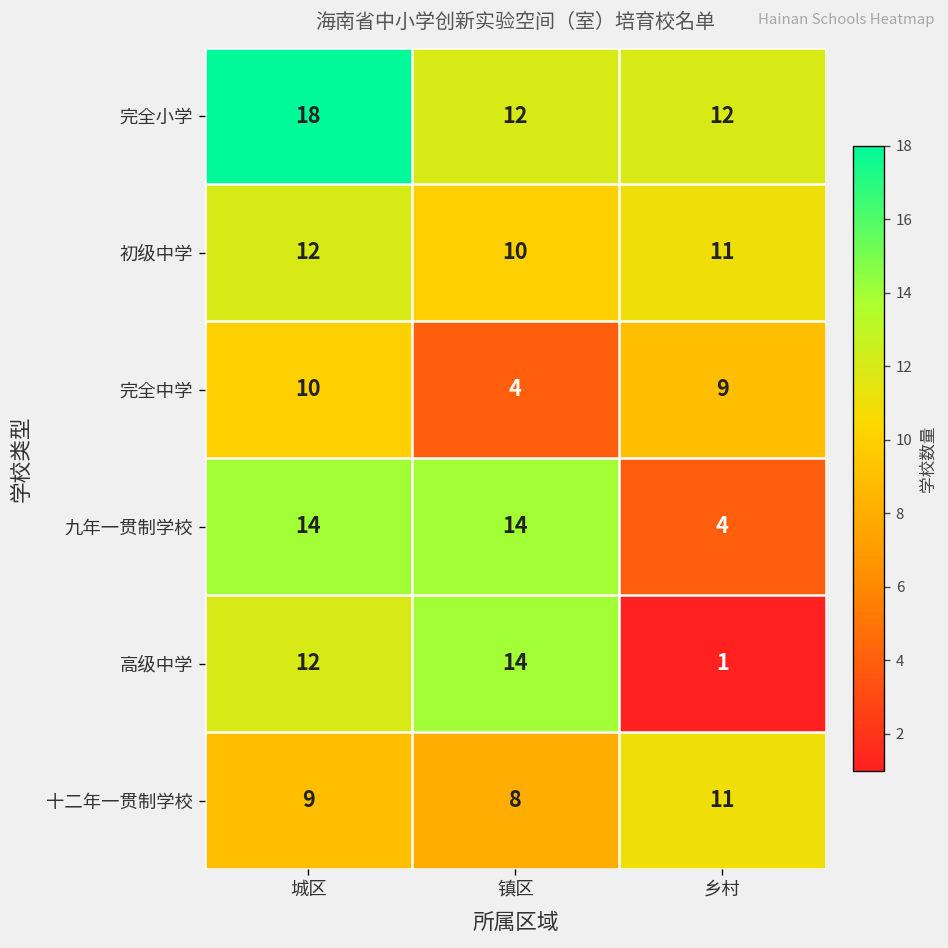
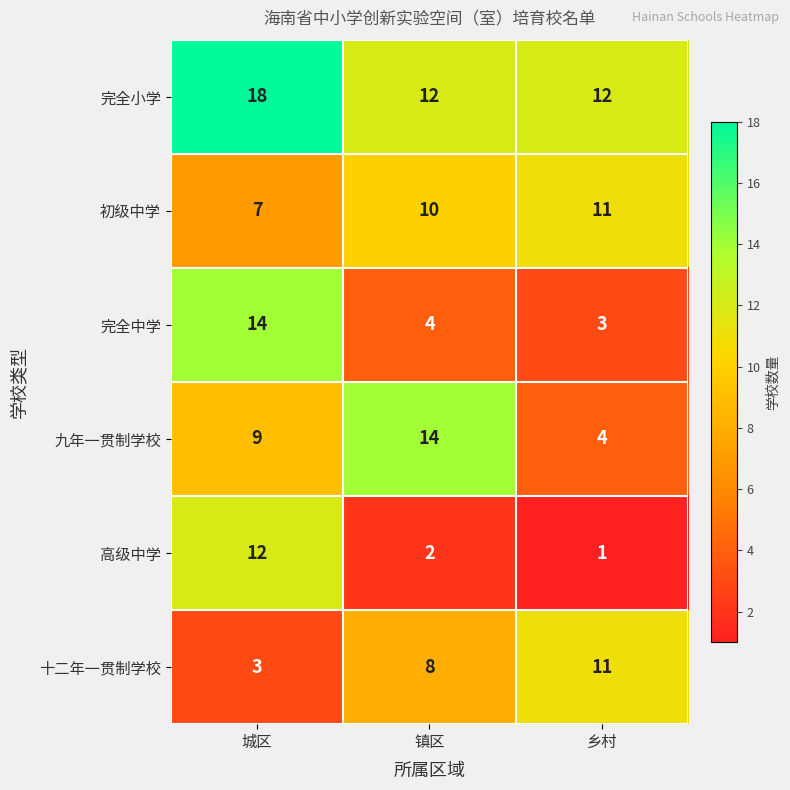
初级中学, 城区: 12 -> 7
完全中学, 城区: 10 -> 14
完全中学, 乡村: 9 -> 3
九年一贯制学校, 城区: 14 -> 9
高级中学, 镇区: 14 -> 2
十二年一贯制学校, 城区: 9 -> 3
